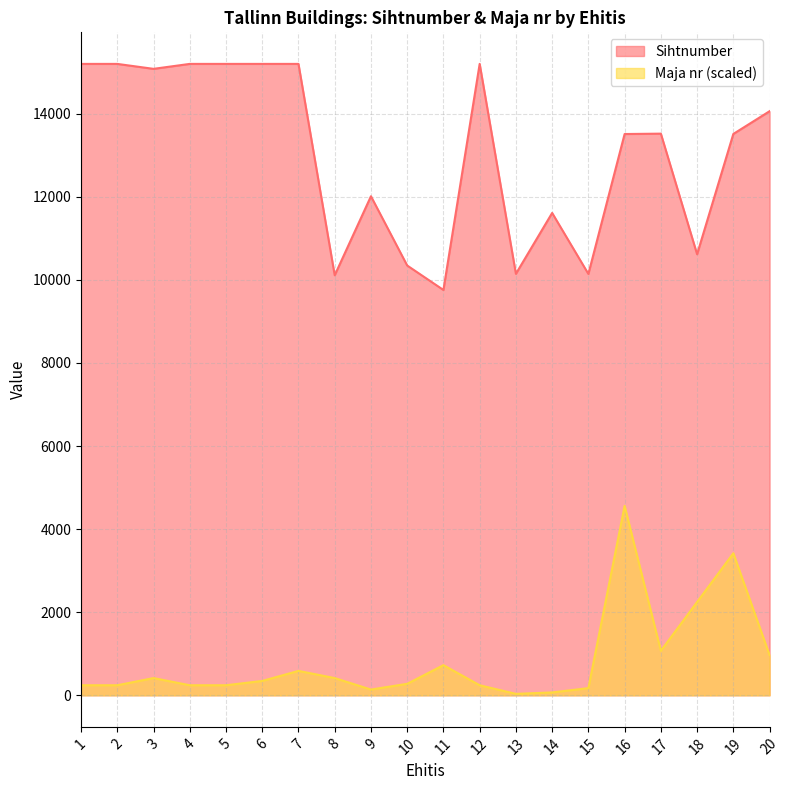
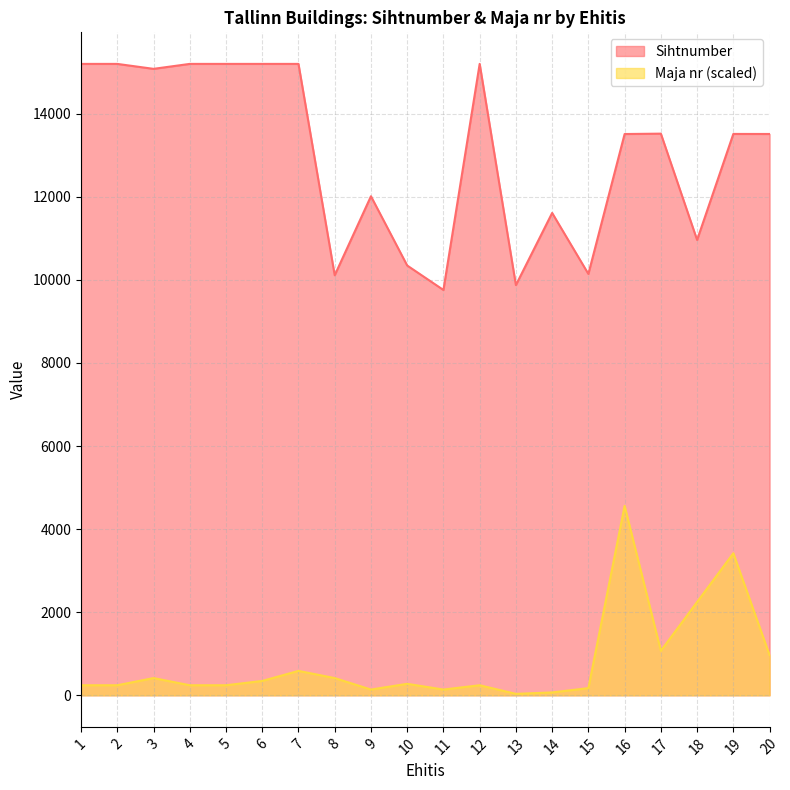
Maja nr (scaled), 11: 700 -> 100
Sihtnumber, 13: 10100 -> 9900
Sihtnumber, 18: 10600 -> 11000
Sihtnumber, 20: 14100 -> 13500
